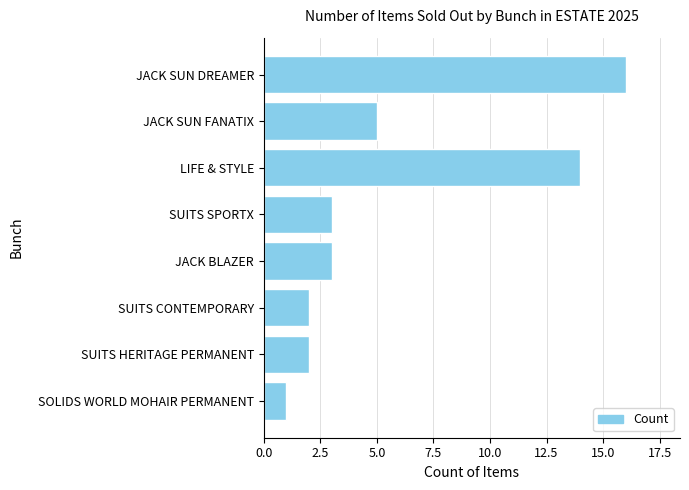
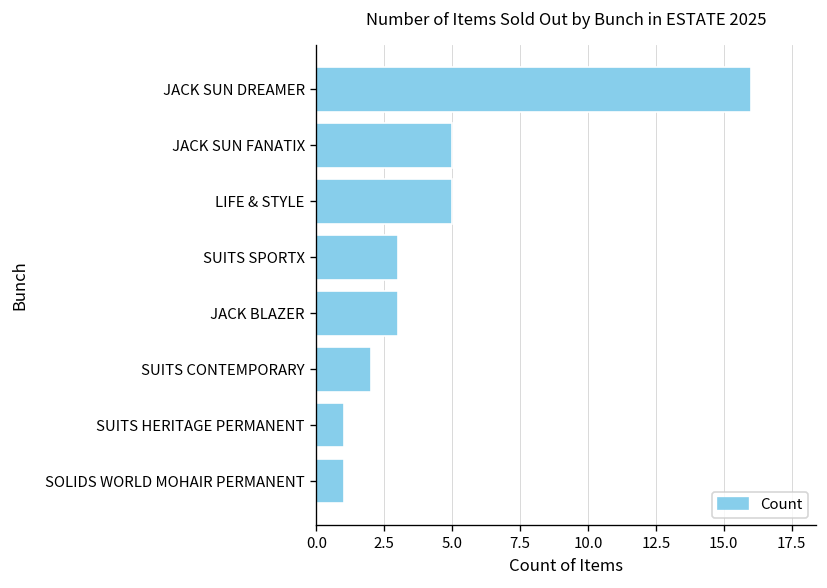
LIFE & STYLE: 14 -> 5
SUITS HERITAGE PERMANENT: 2 -> 1
